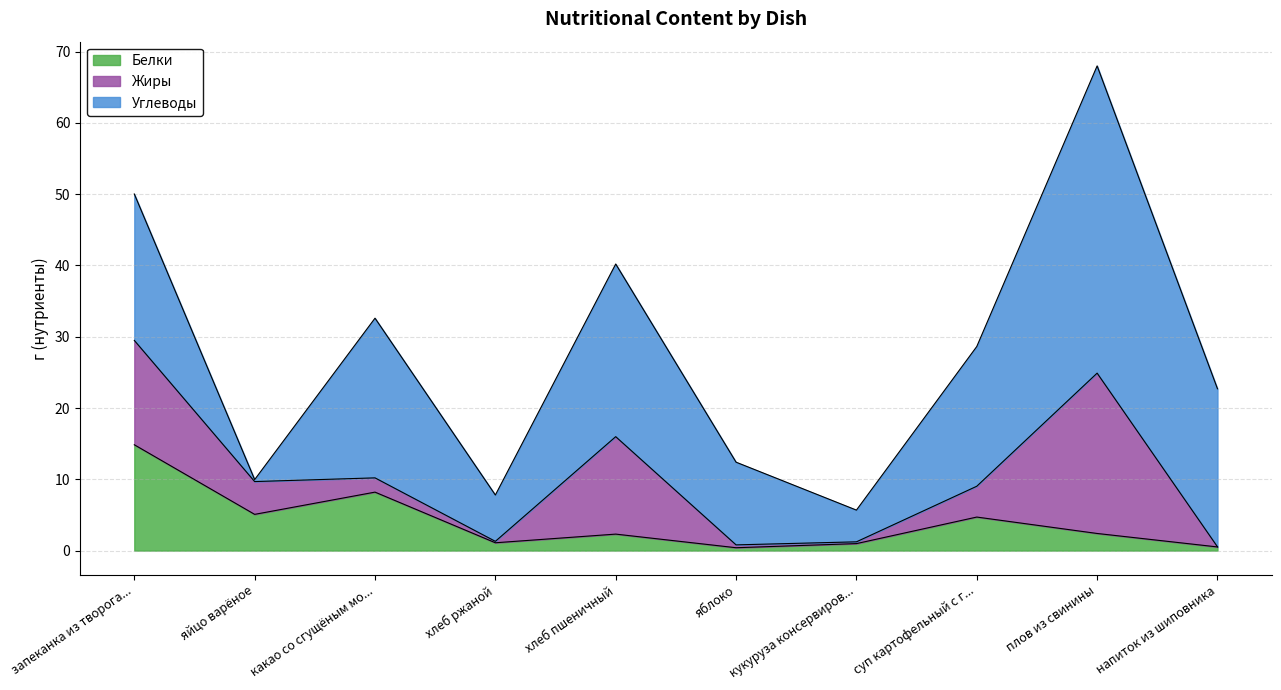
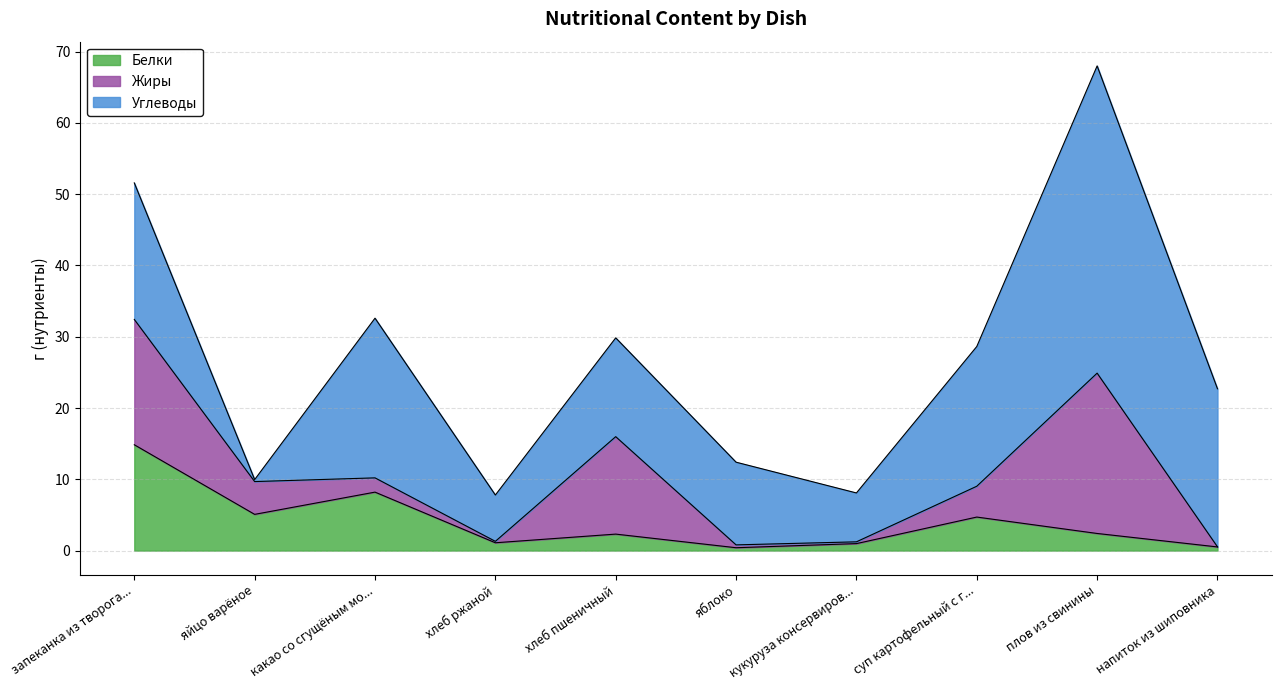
Жиры, запеканка из творога...: 15 -> 18
Углеводы, запеканка из творога...: 21 -> 19
Углеводы, хлеб пшеничный: 24 -> 14
Углеводы, кукуруза консервиров...: 4 -> 7
